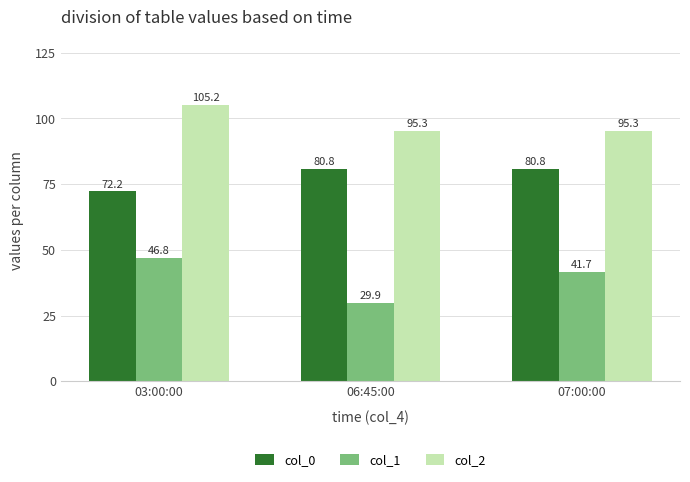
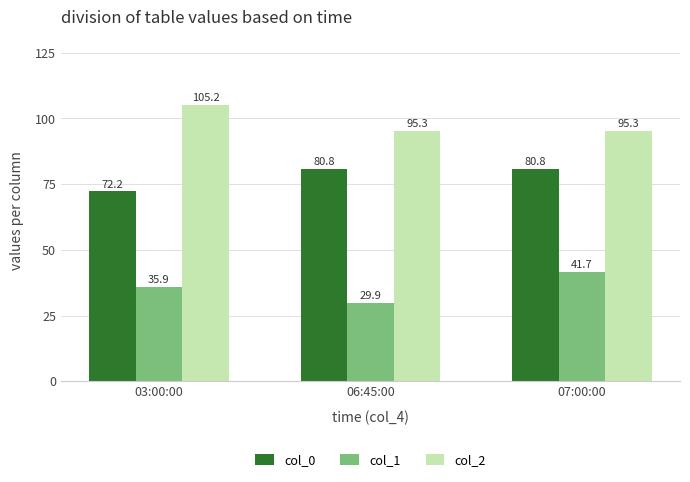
col_1, 03:00:00: 46.8 -> 35.9
